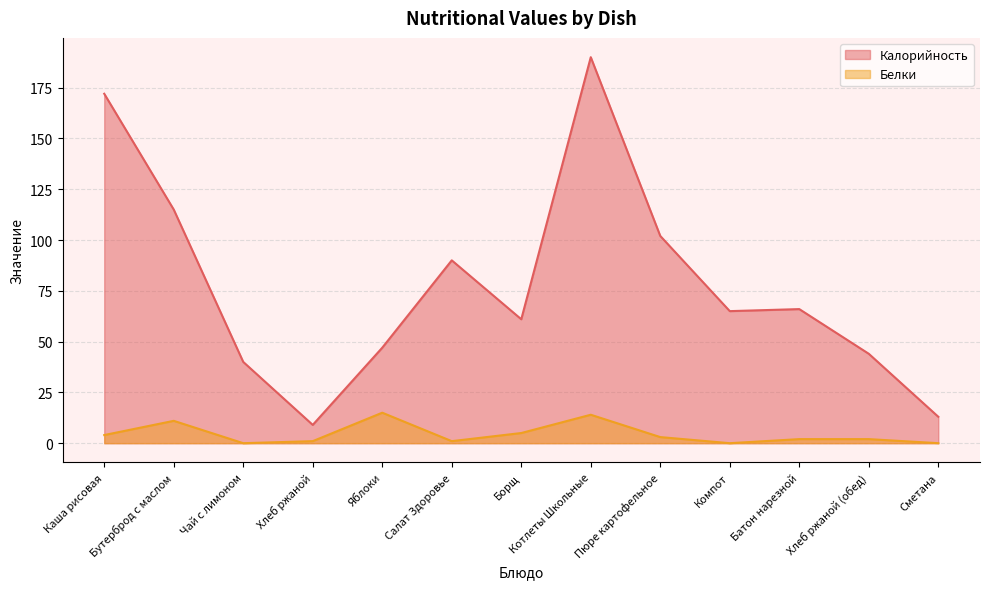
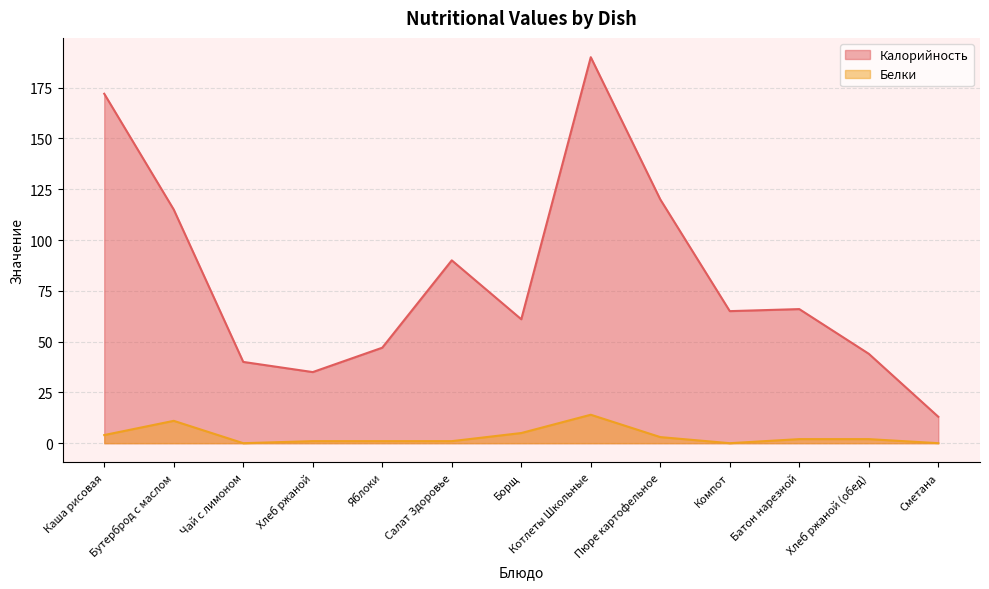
Калорийность, Хлеб ржаной: 9 -> 35
Белки, Яблоки: 15 -> 1
Калорийность, Пюре картофельное: 102 -> 120
